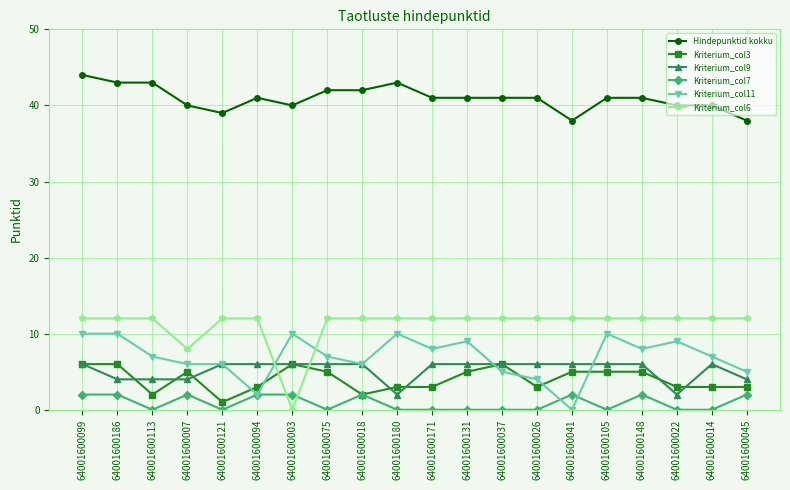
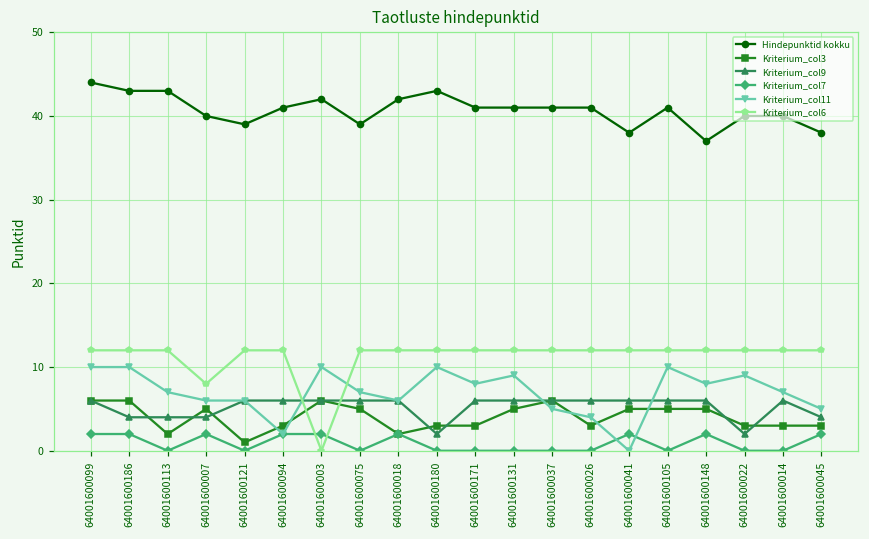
Hindepunktid kokku, 64001600003: 40 -> 42
Hindepunktid kokku, 64001600075: 42 -> 39
Hindepunktid kokku, 64001600148: 41 -> 37
